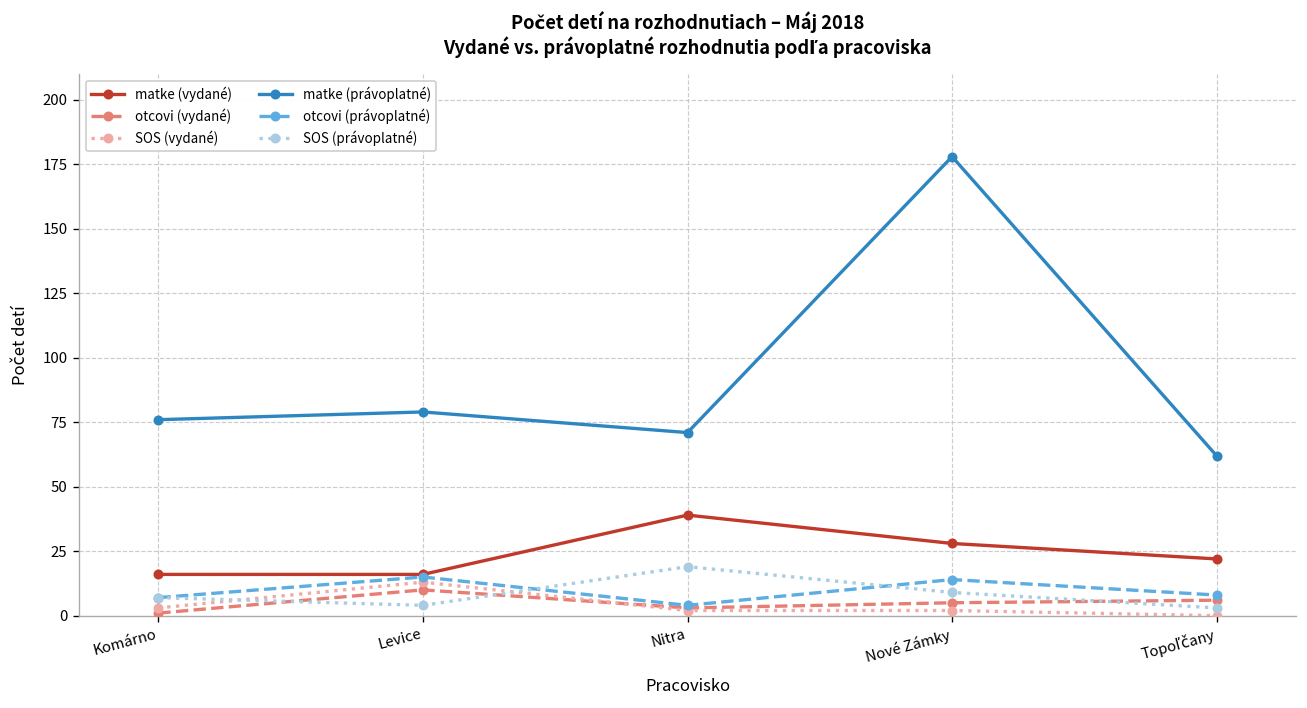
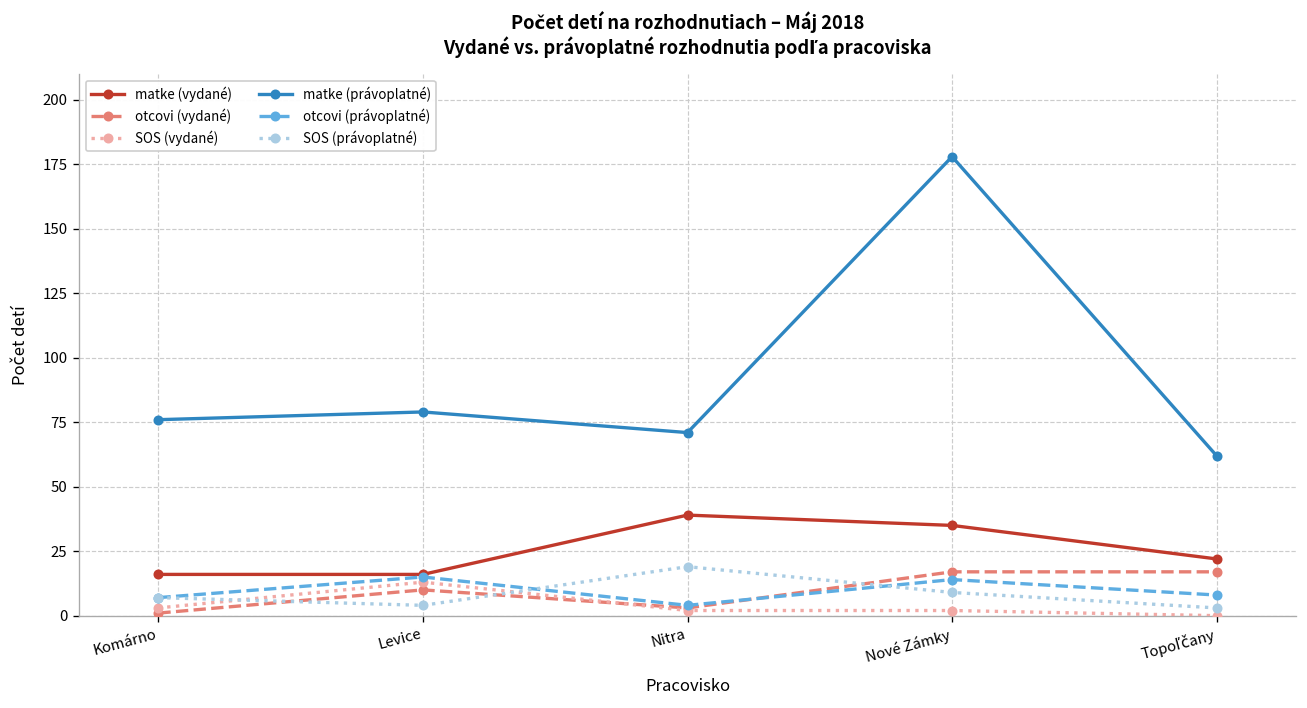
matke (vydané), Nové Zámky: 28 -> 35
otcovi (vydané), Nové Zámky: 5 -> 17
otcovi (vydané), Topoľčany: 6 -> 17
